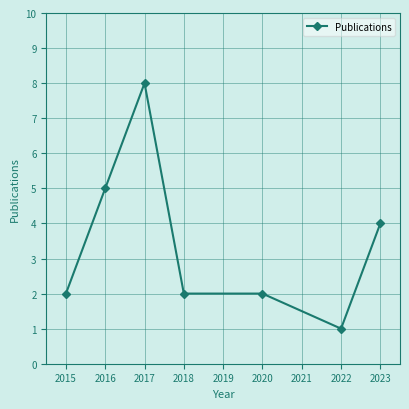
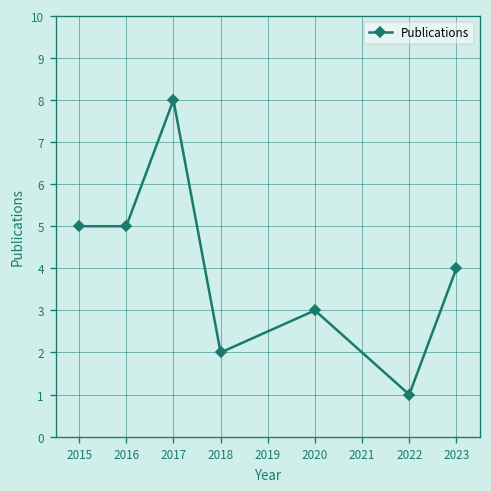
2015: 2 -> 5
2020: 2 -> 3
